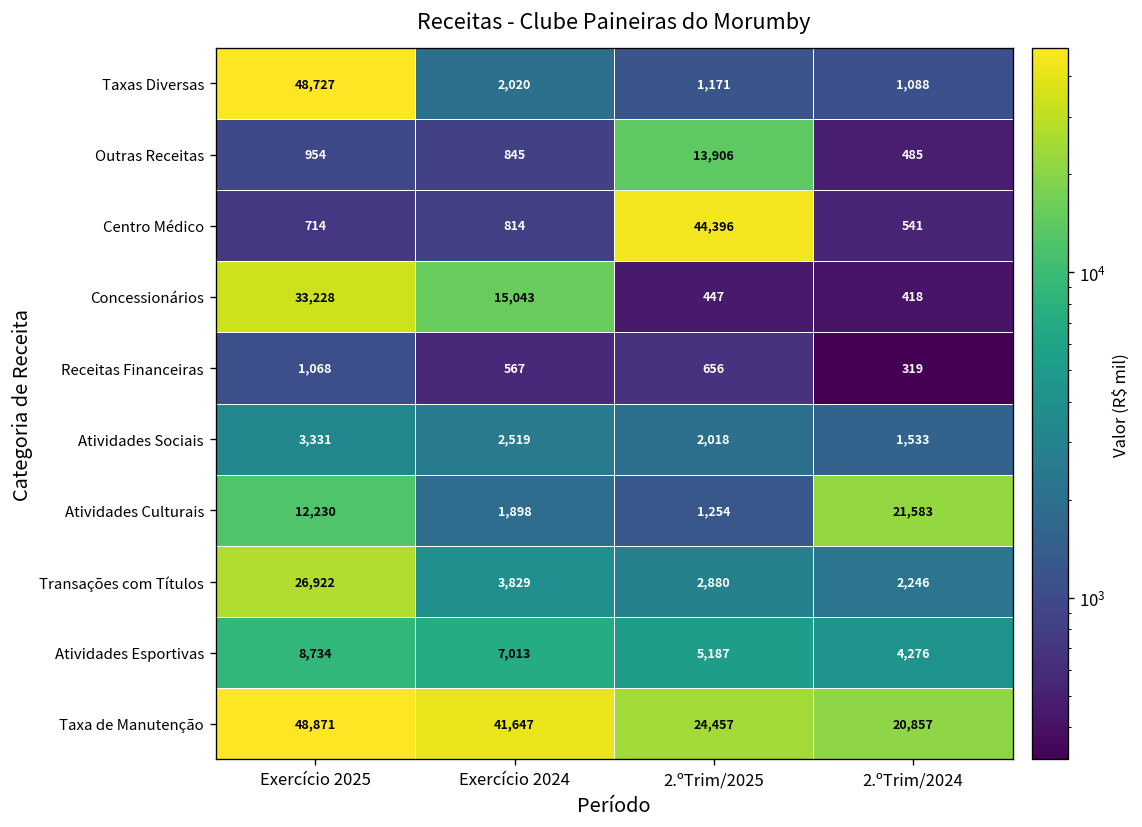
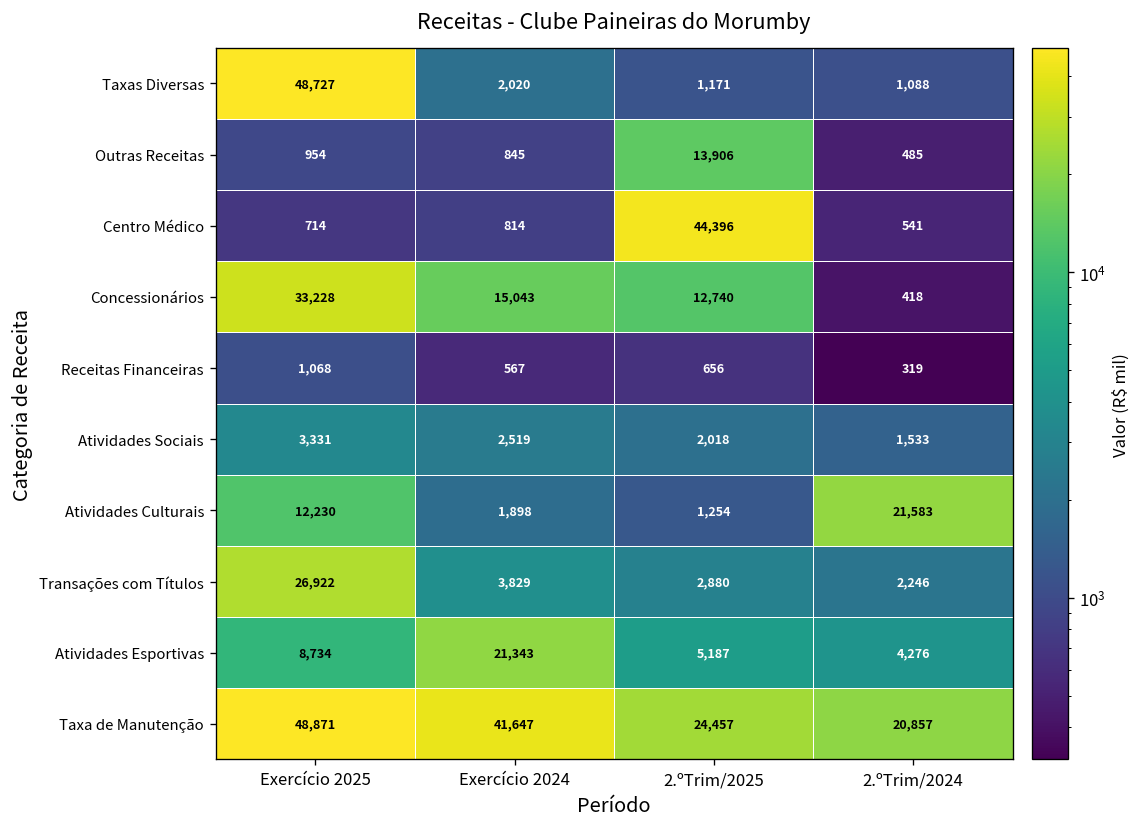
Concessionários, 2.ºTrim/2025: 447 -> 12,740
Atividades Esportivas, Exercício 2024: 7,013 -> 21,343
